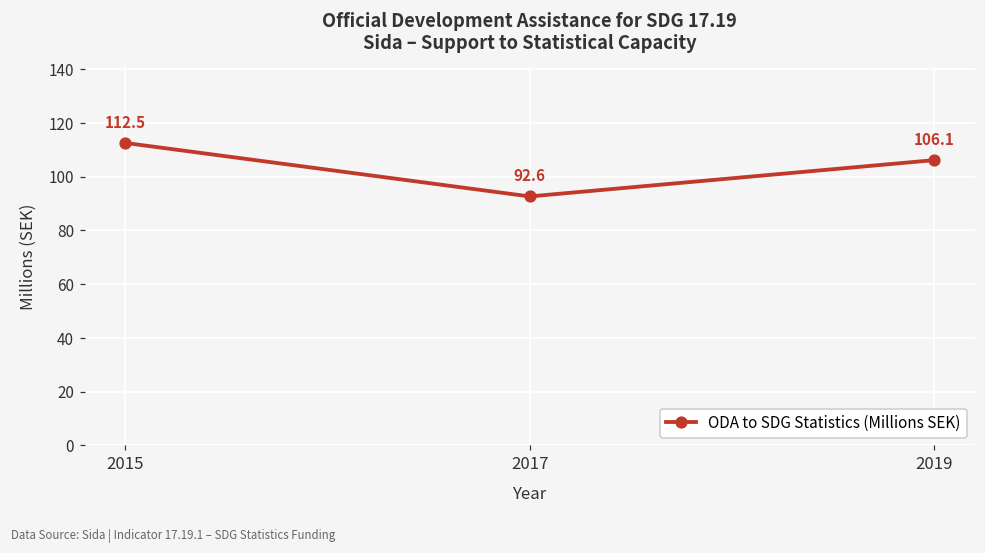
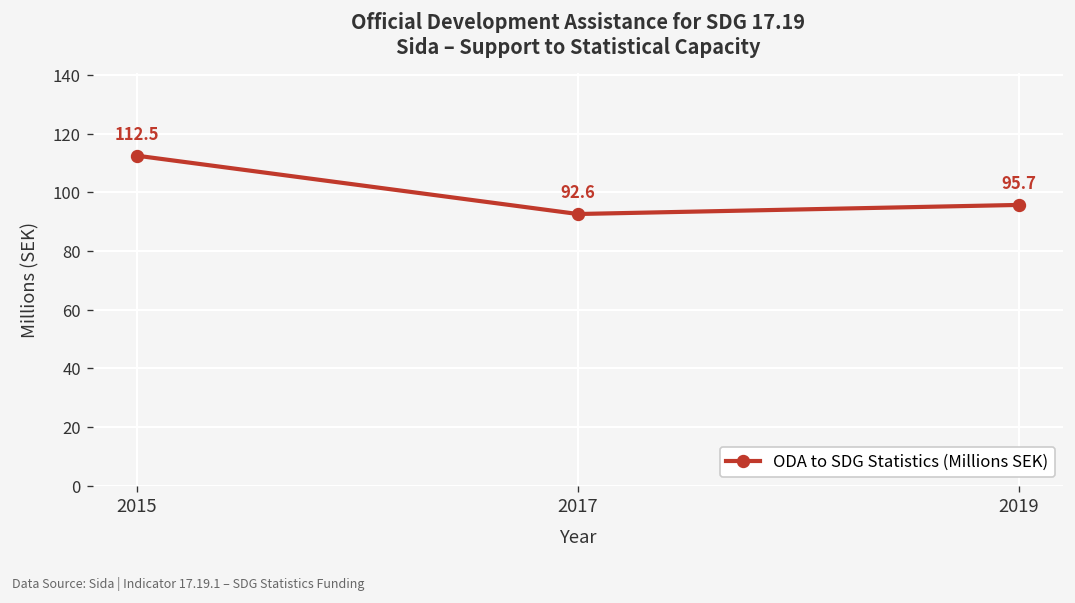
2019: 106.1 -> 95.7
